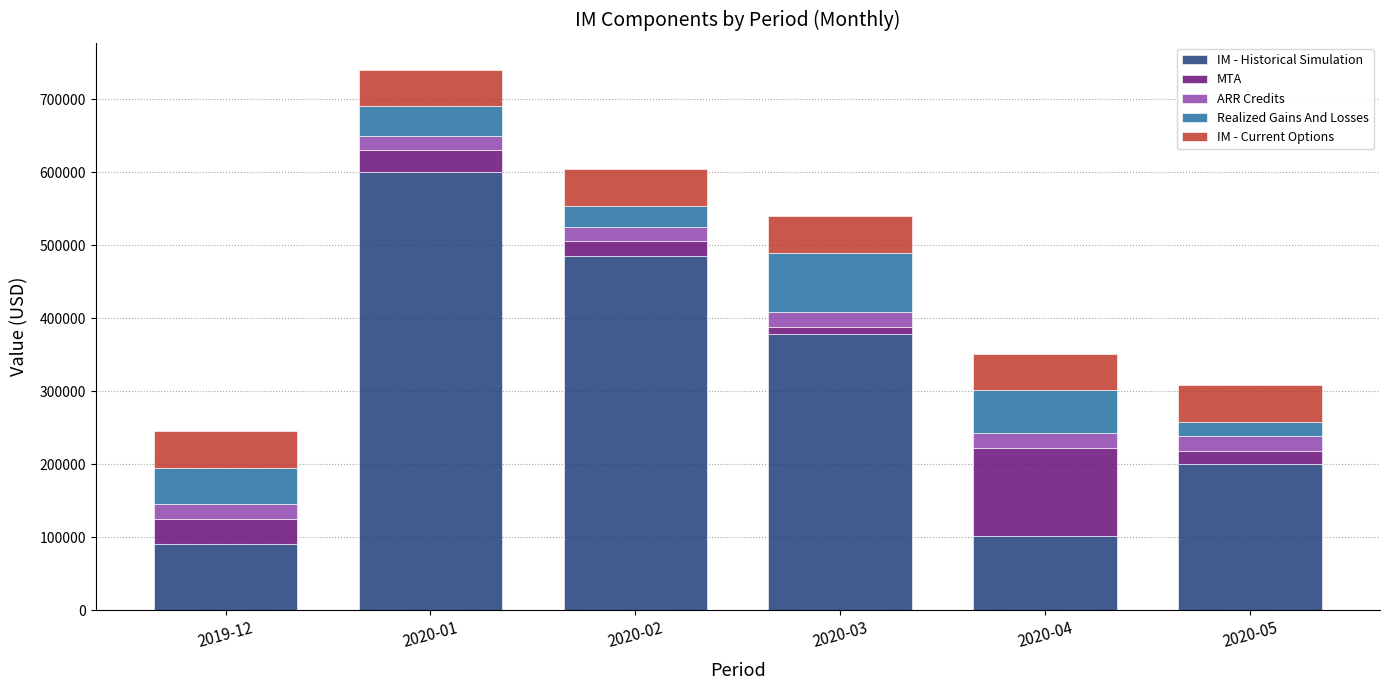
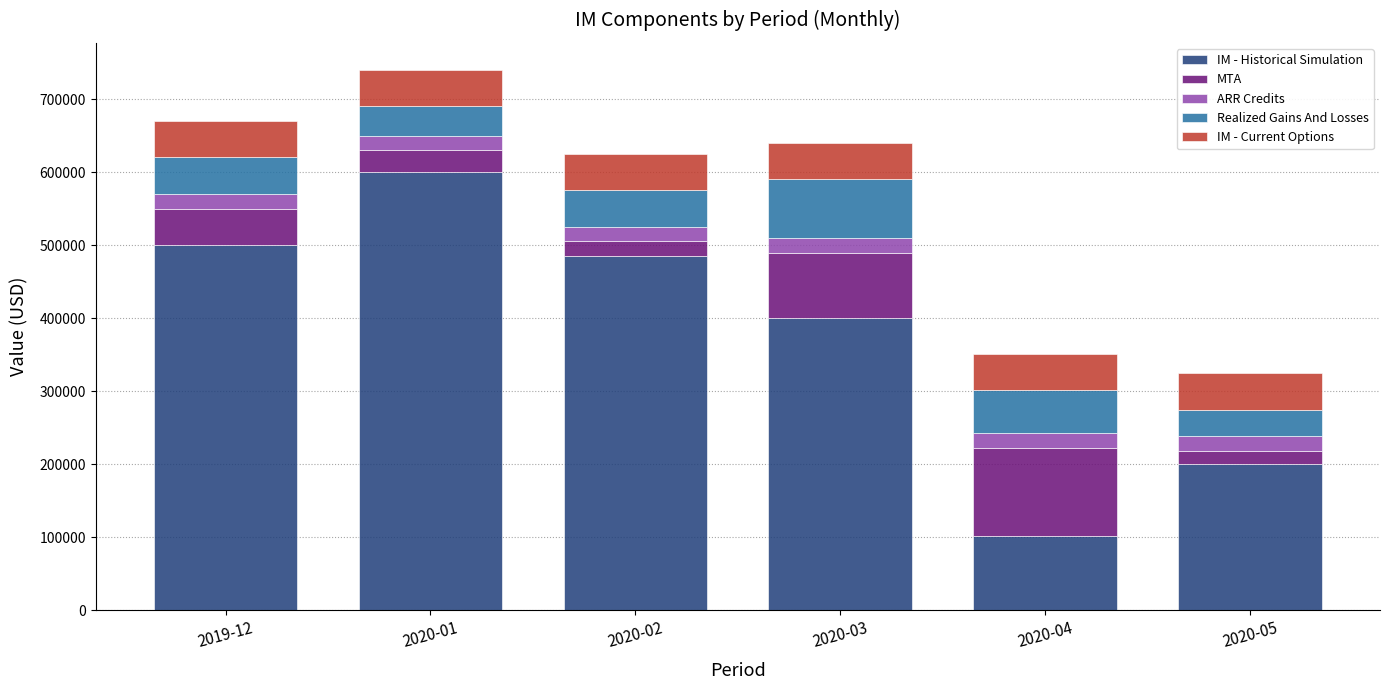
IM - Historical Simulation, 2019-12: 90000 -> 500000
MTA, 2019-12: 30000 -> 50000
Realized Gains And Losses, 2020-02: 30000 -> 50000
IM - Historical Simulation, 2020-03: 380000 -> 400000
MTA, 2020-03: 10000 -> 90000
Realized Gains And Losses, 2020-05: 20000 -> 40000
